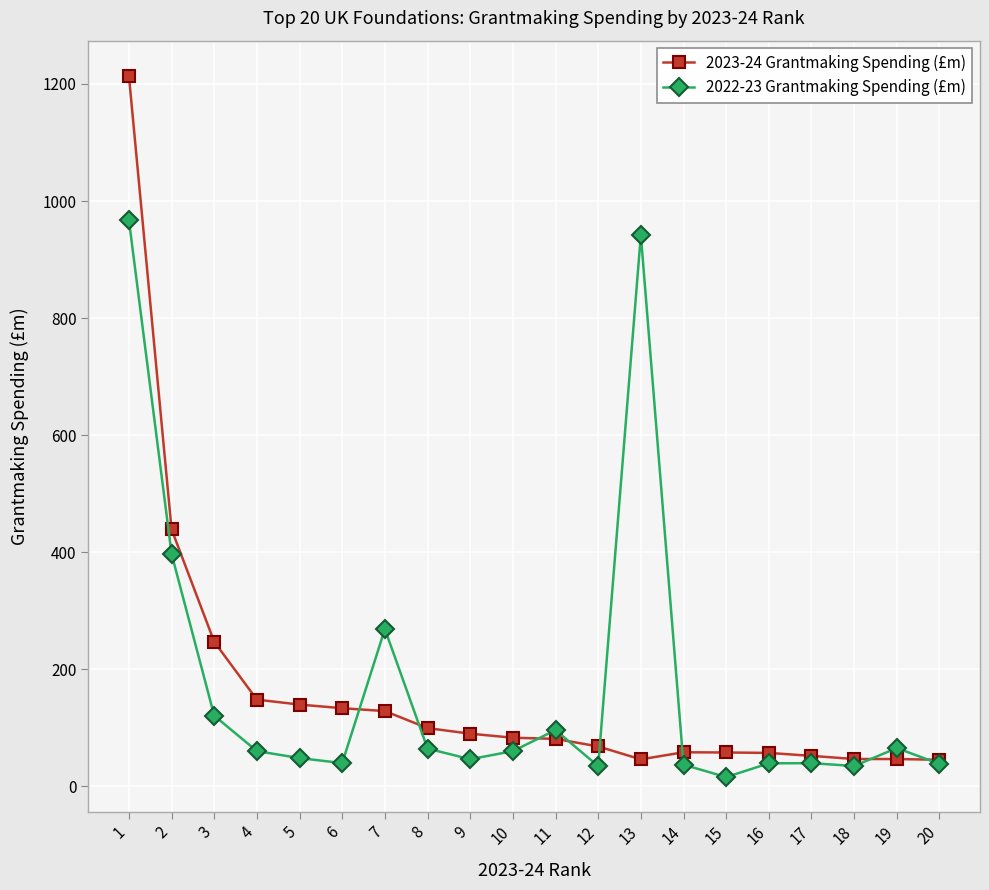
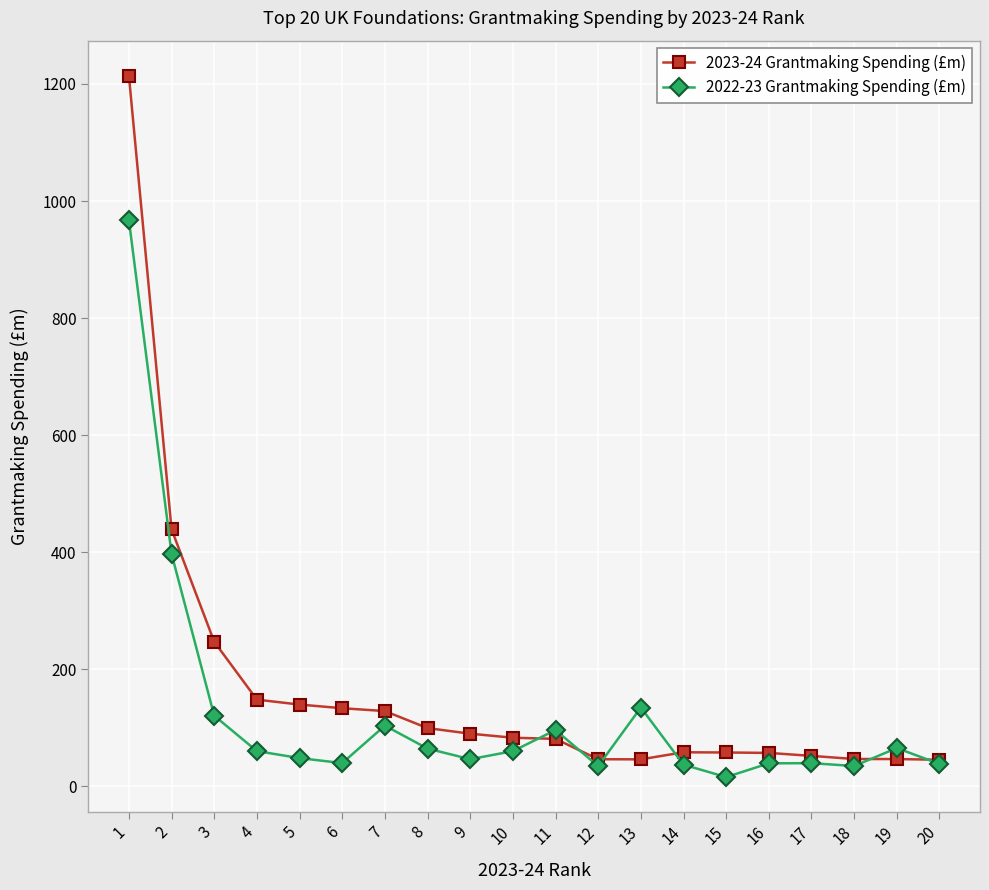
2022-23 Grantmaking Spending (£m), 7: 270 -> 100
2023-24 Grantmaking Spending (£m), 12: 70 -> 50
2022-23 Grantmaking Spending (£m), 13: 940 -> 130
